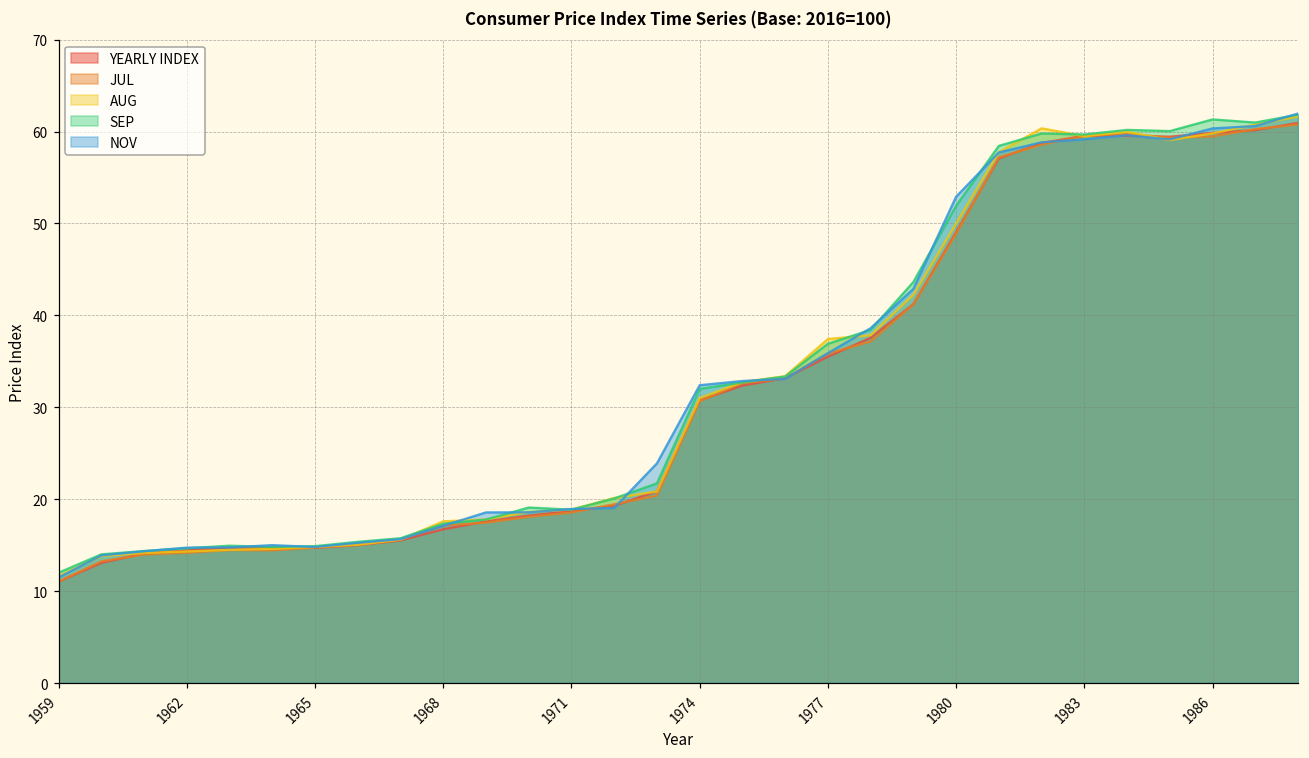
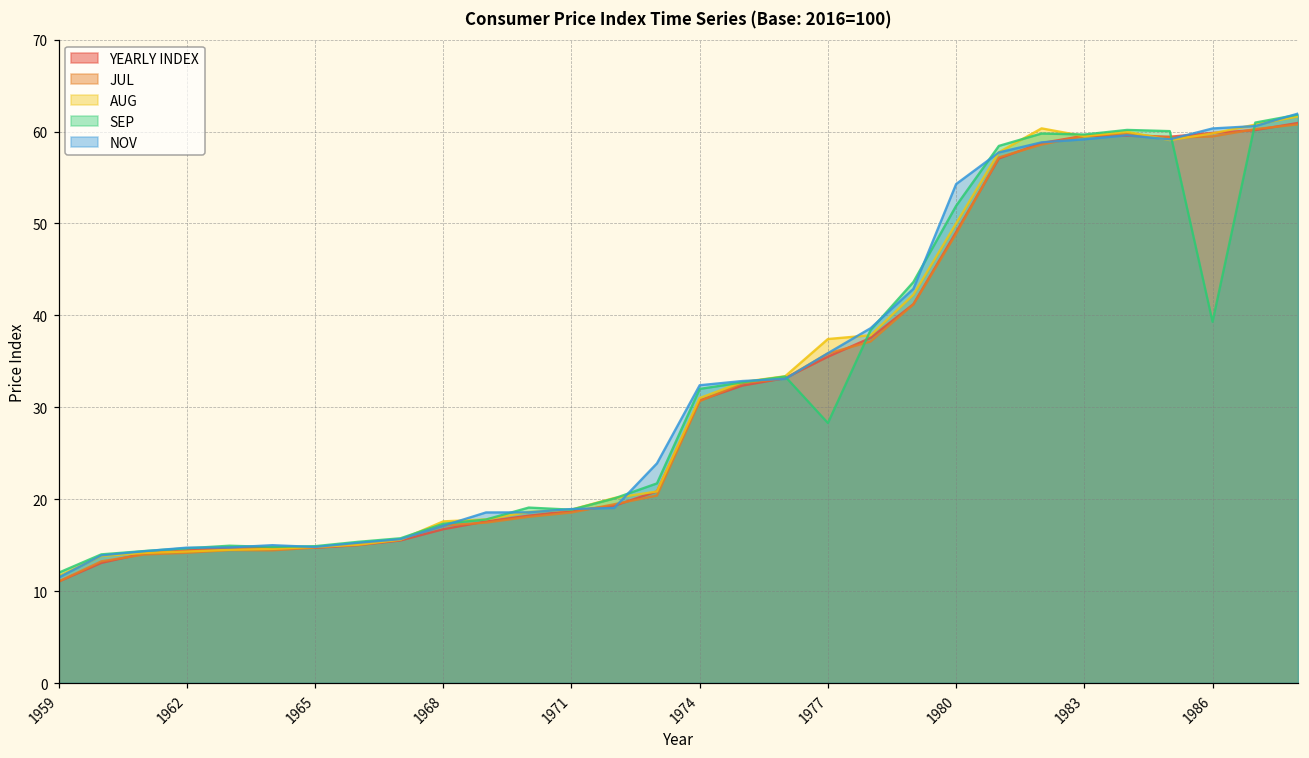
SEP, 1977: 37 -> 28
NOV, 1980: 53 -> 54
SEP, 1986: 61 -> 39
